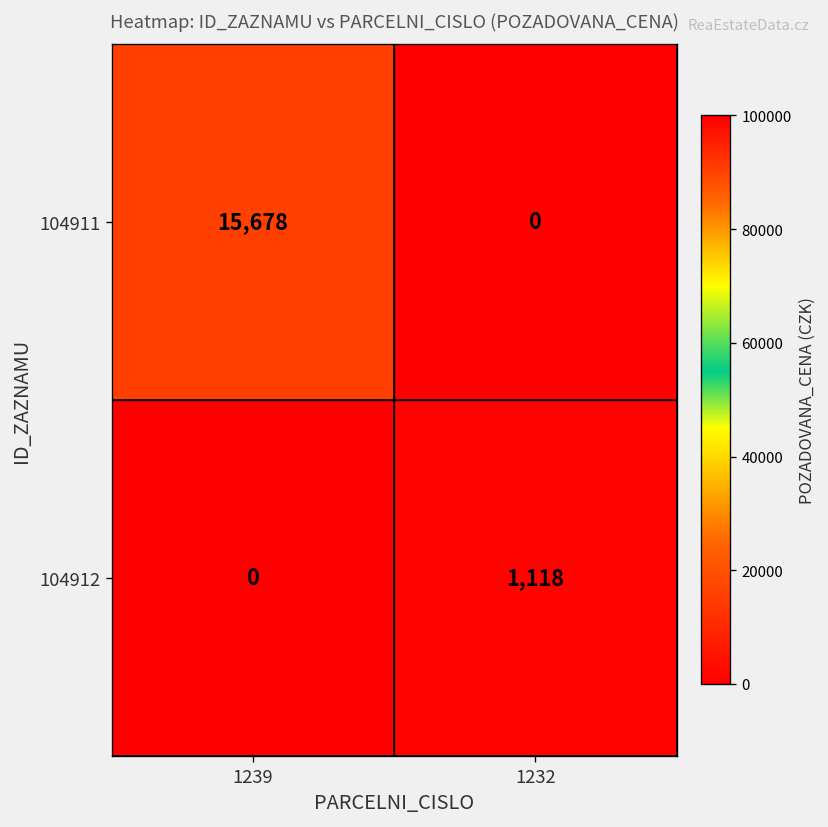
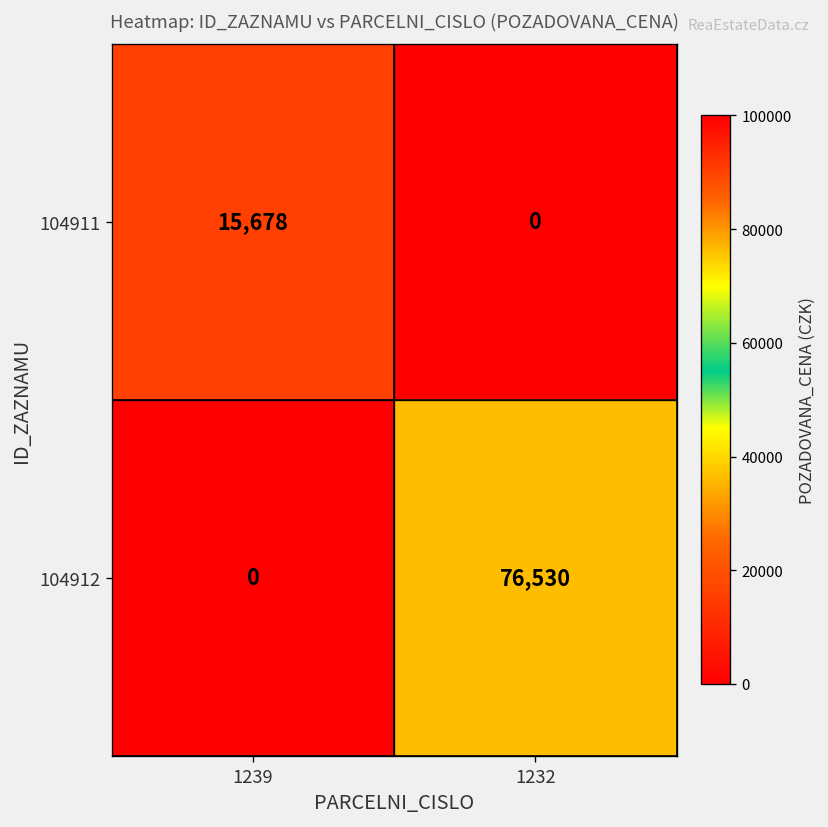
104912, 1232: 1,118 -> 76,530
